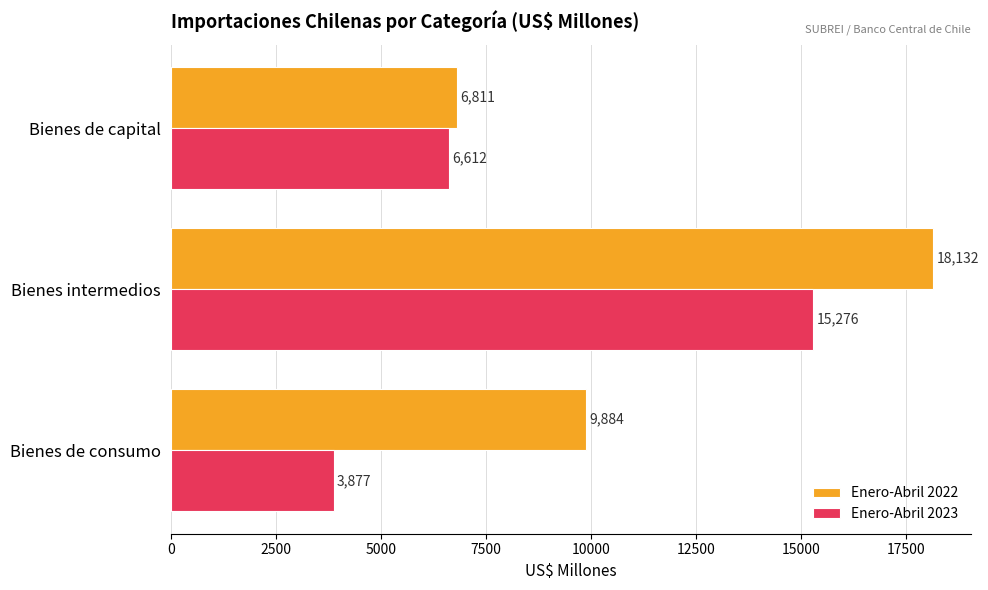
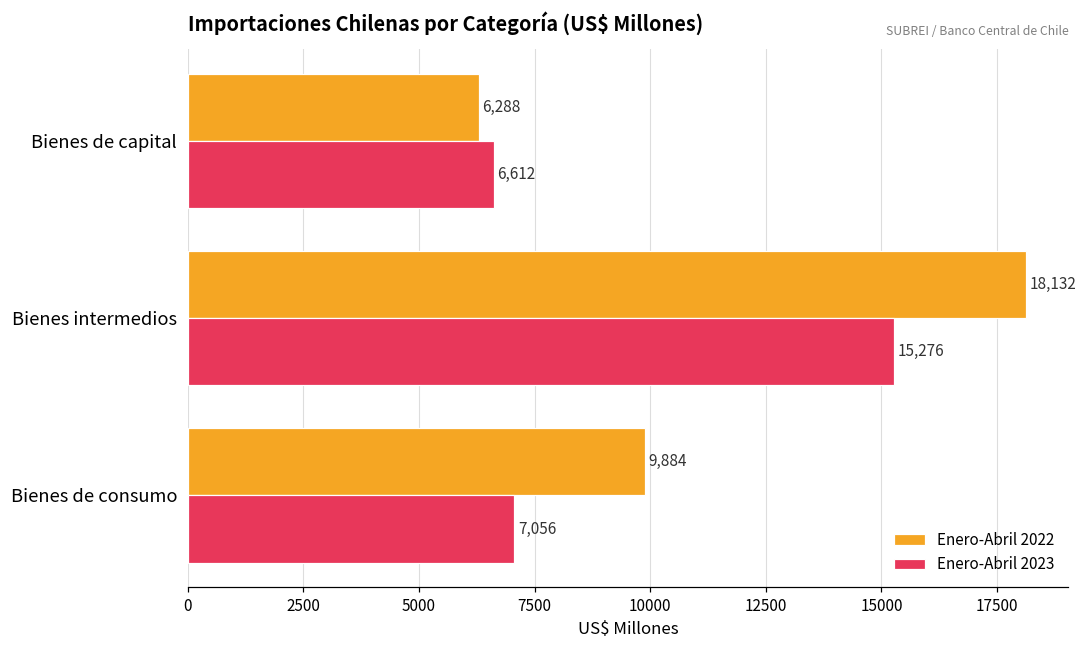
Enero-Abril 2022, Bienes de capital: 6,811 -> 6,288
Enero-Abril 2023, Bienes de consumo: 3,877 -> 7,056
